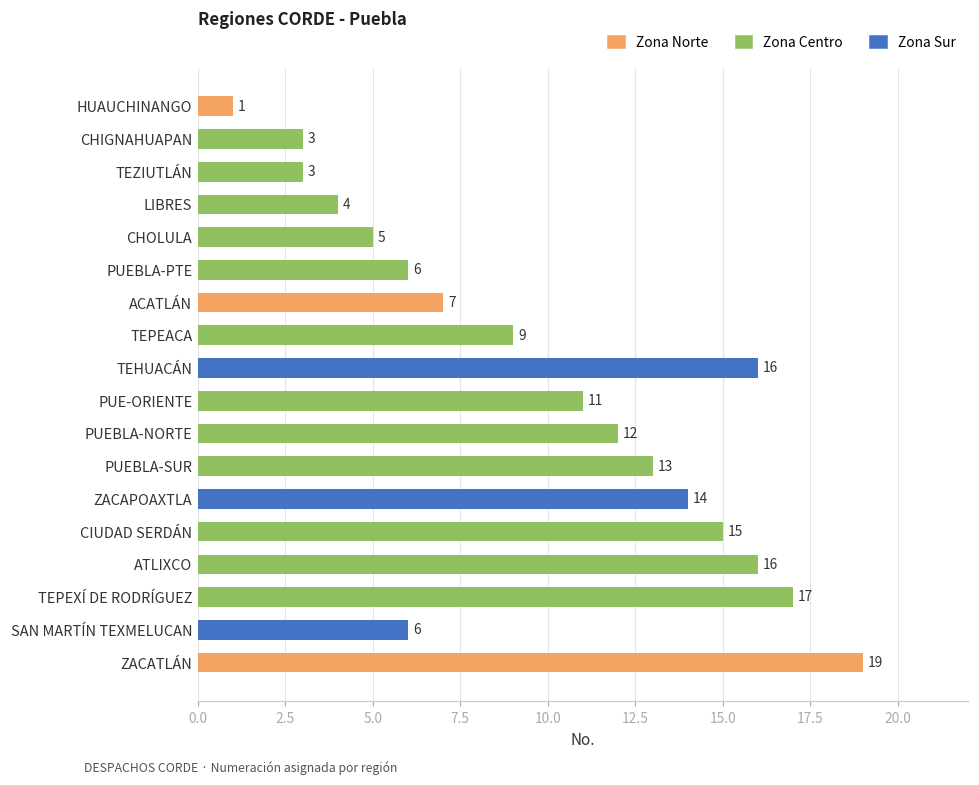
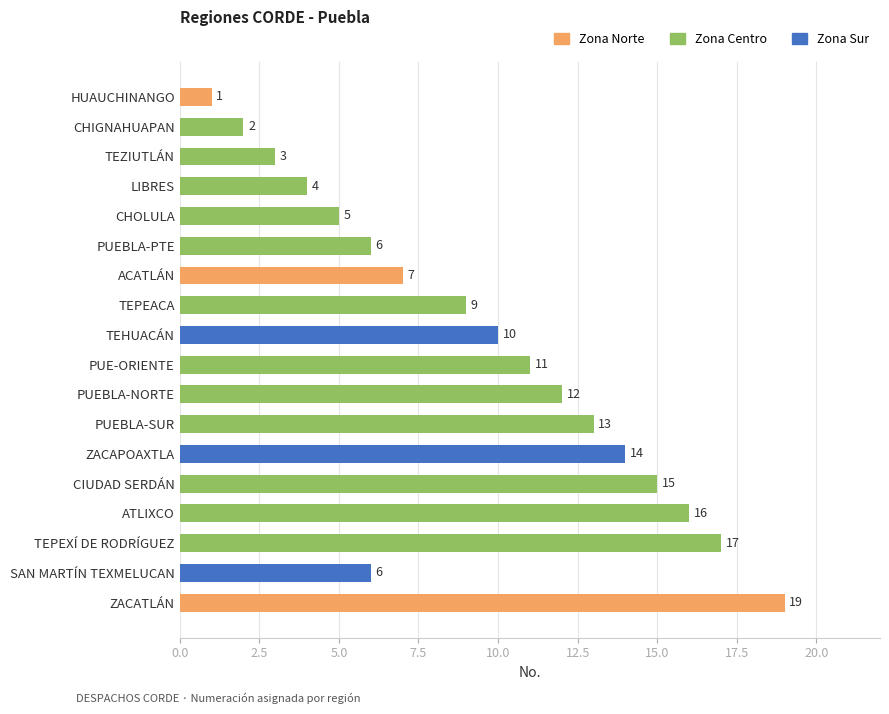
CHIGNAHUAPAN: 3 -> 2
TEHUACÁN: 16 -> 10
